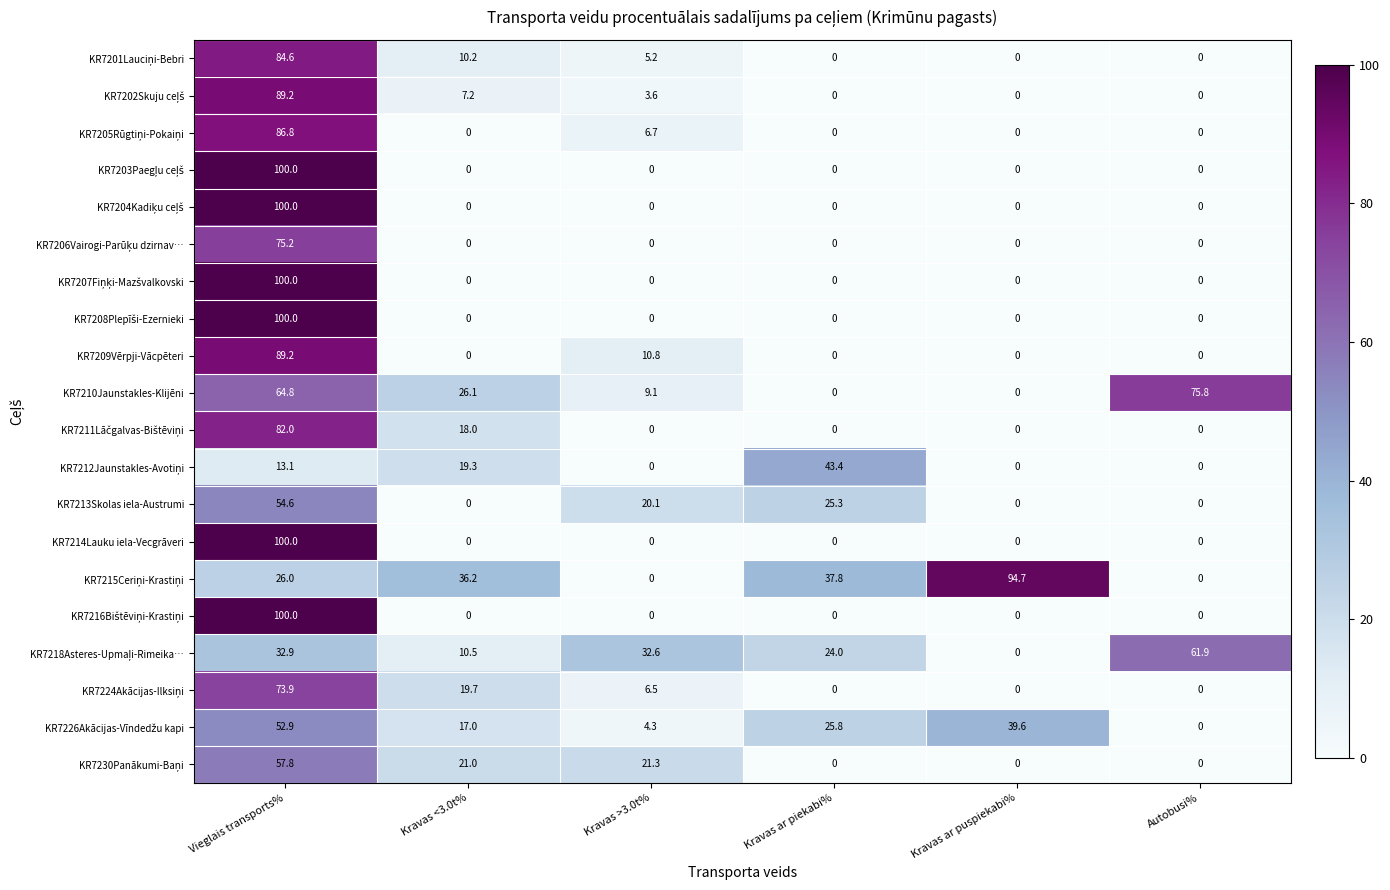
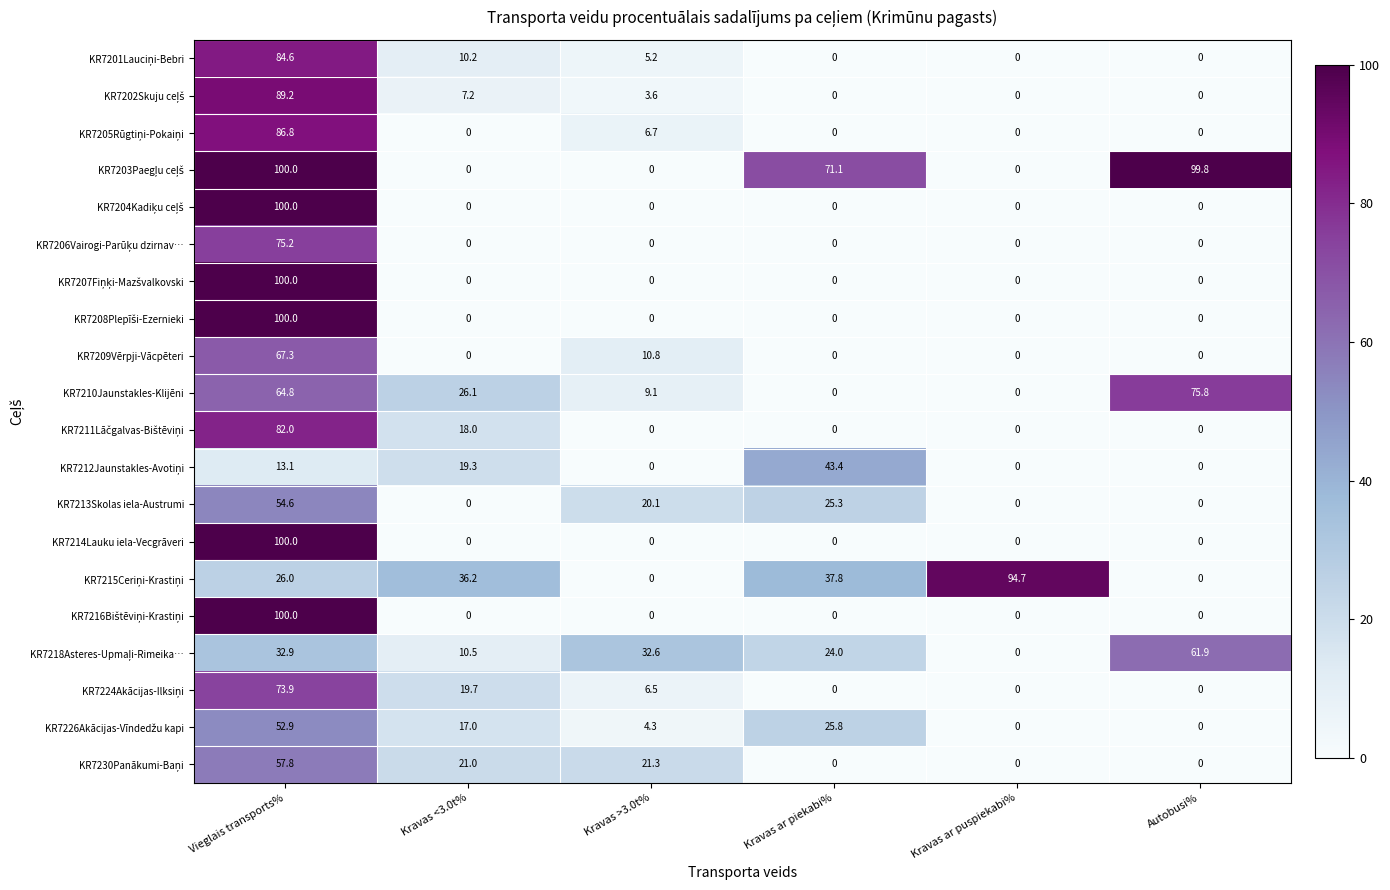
KR7203Paegļu ceļš, Kravas ar piekabi%: 0 -> 71.1
KR7203Paegļu ceļš, Autobusi%: 0 -> 99.8
KR7209Vērpji-Vācpēteri, Vieglais transports%: 89.2 -> 67.3
KR7226Akācijas-Vīndedžu kapi, Kravas ar puspiekabi%: 39.6 -> 0
